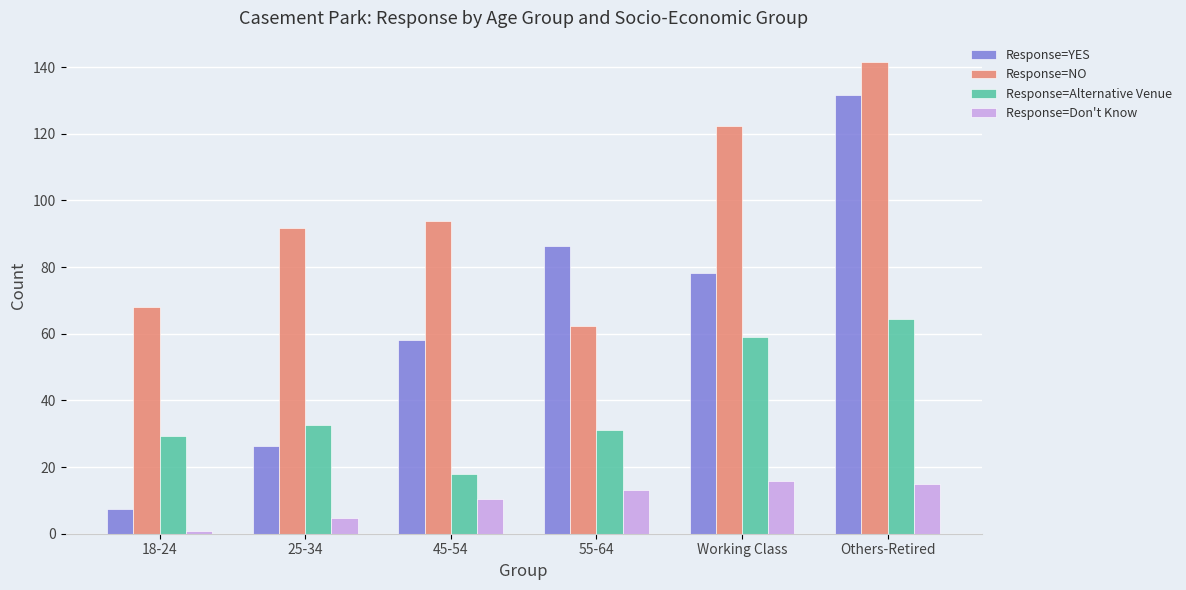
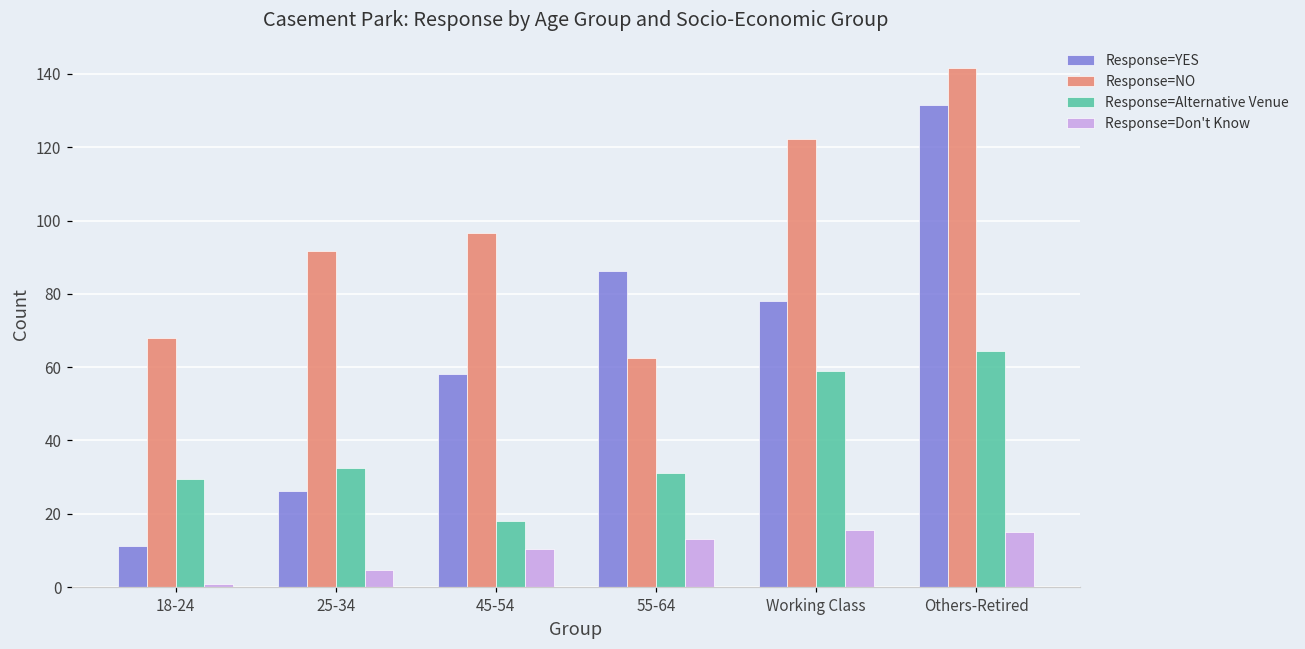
Response=YES, 18-24: 8 -> 11
Response=NO, 45-54: 94 -> 97
